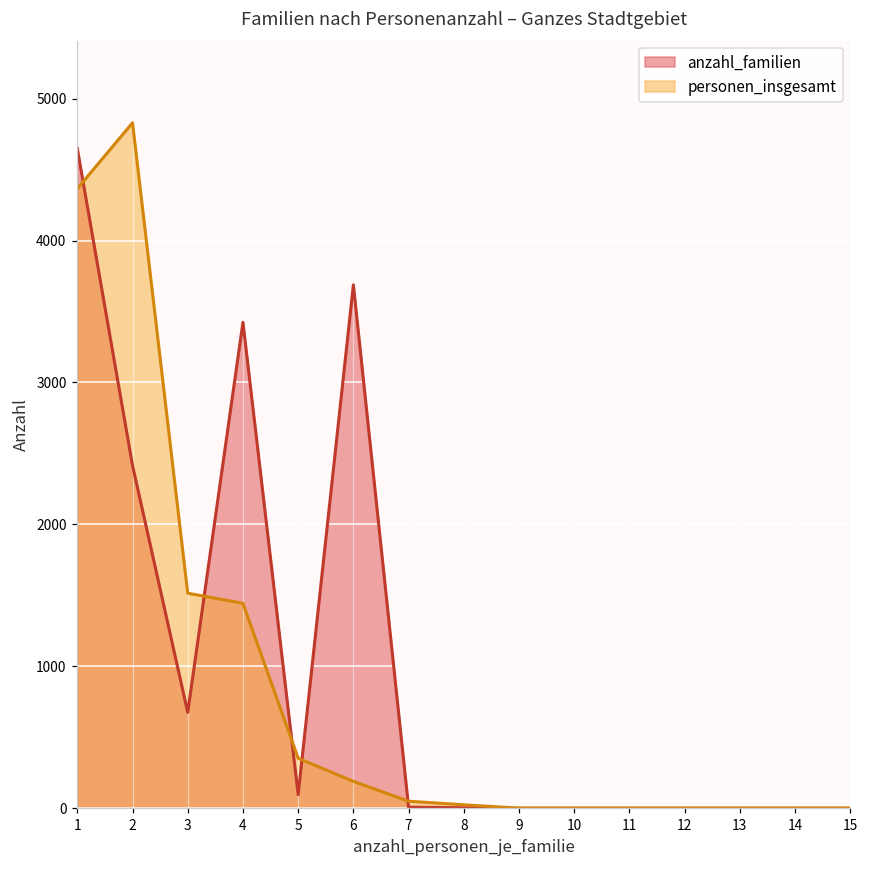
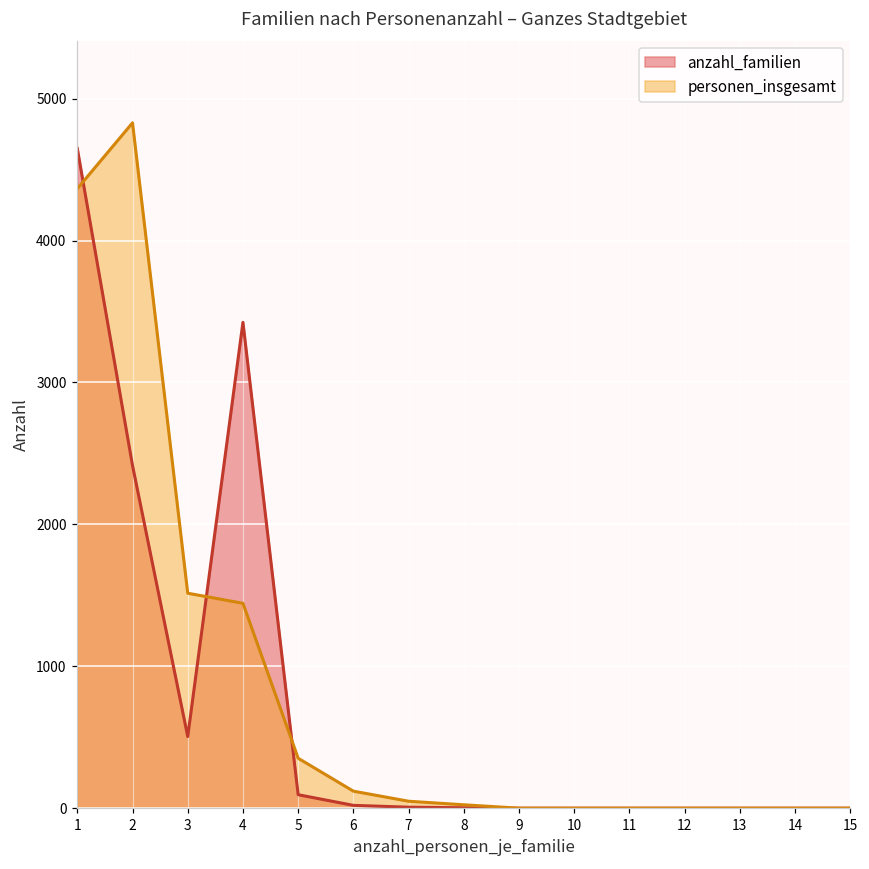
anzahl_familien, 3: 680 -> 510
anzahl_familien, 6: 3690 -> 20
personen_insgesamt, 6: 190 -> 120
